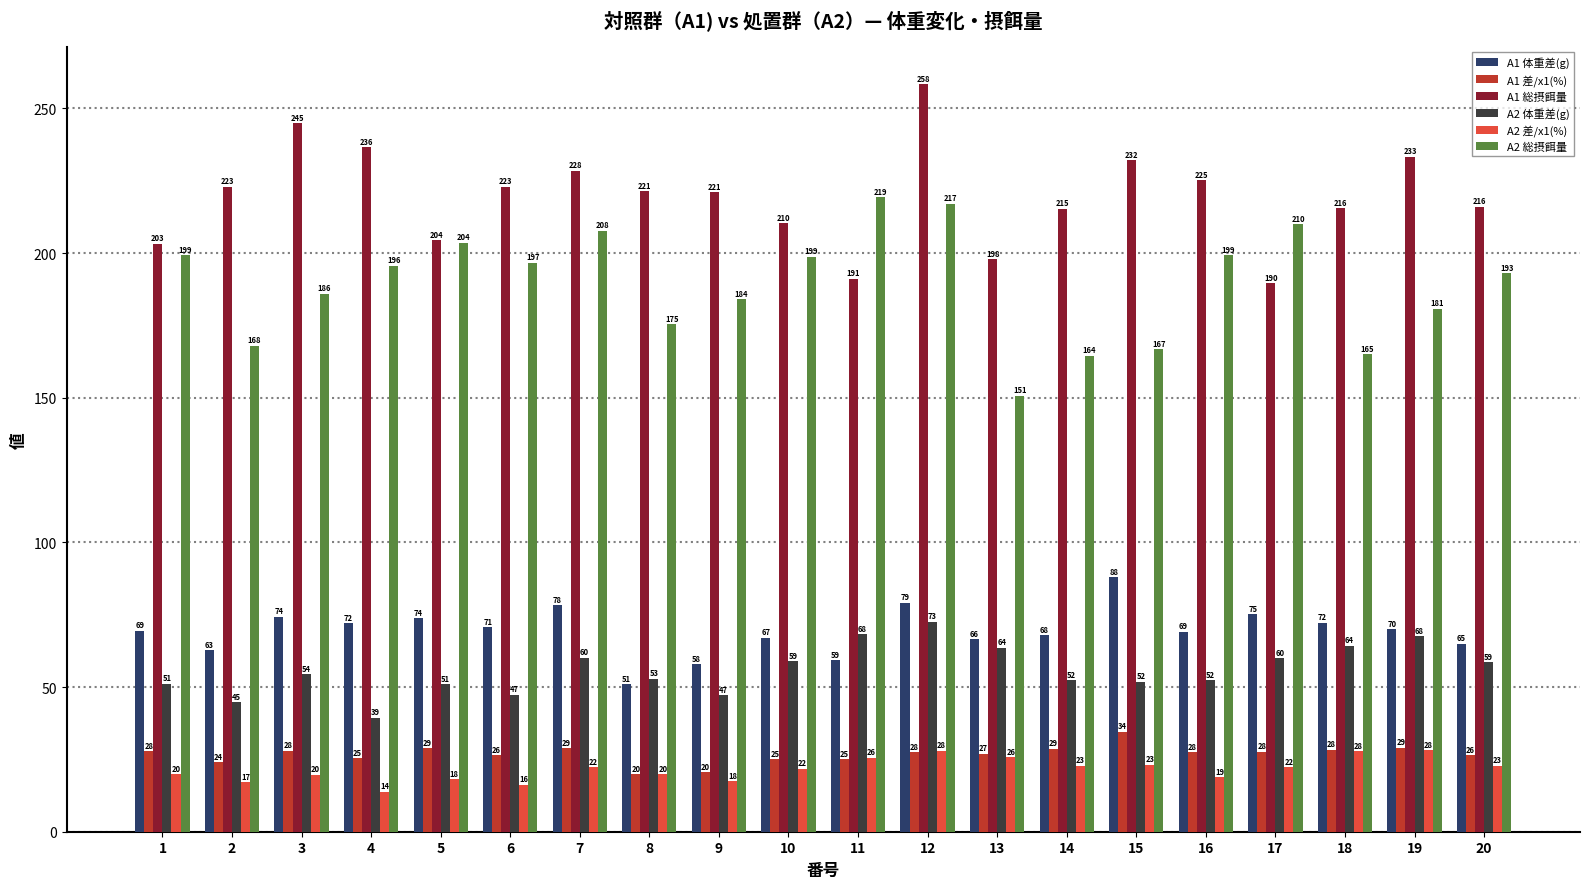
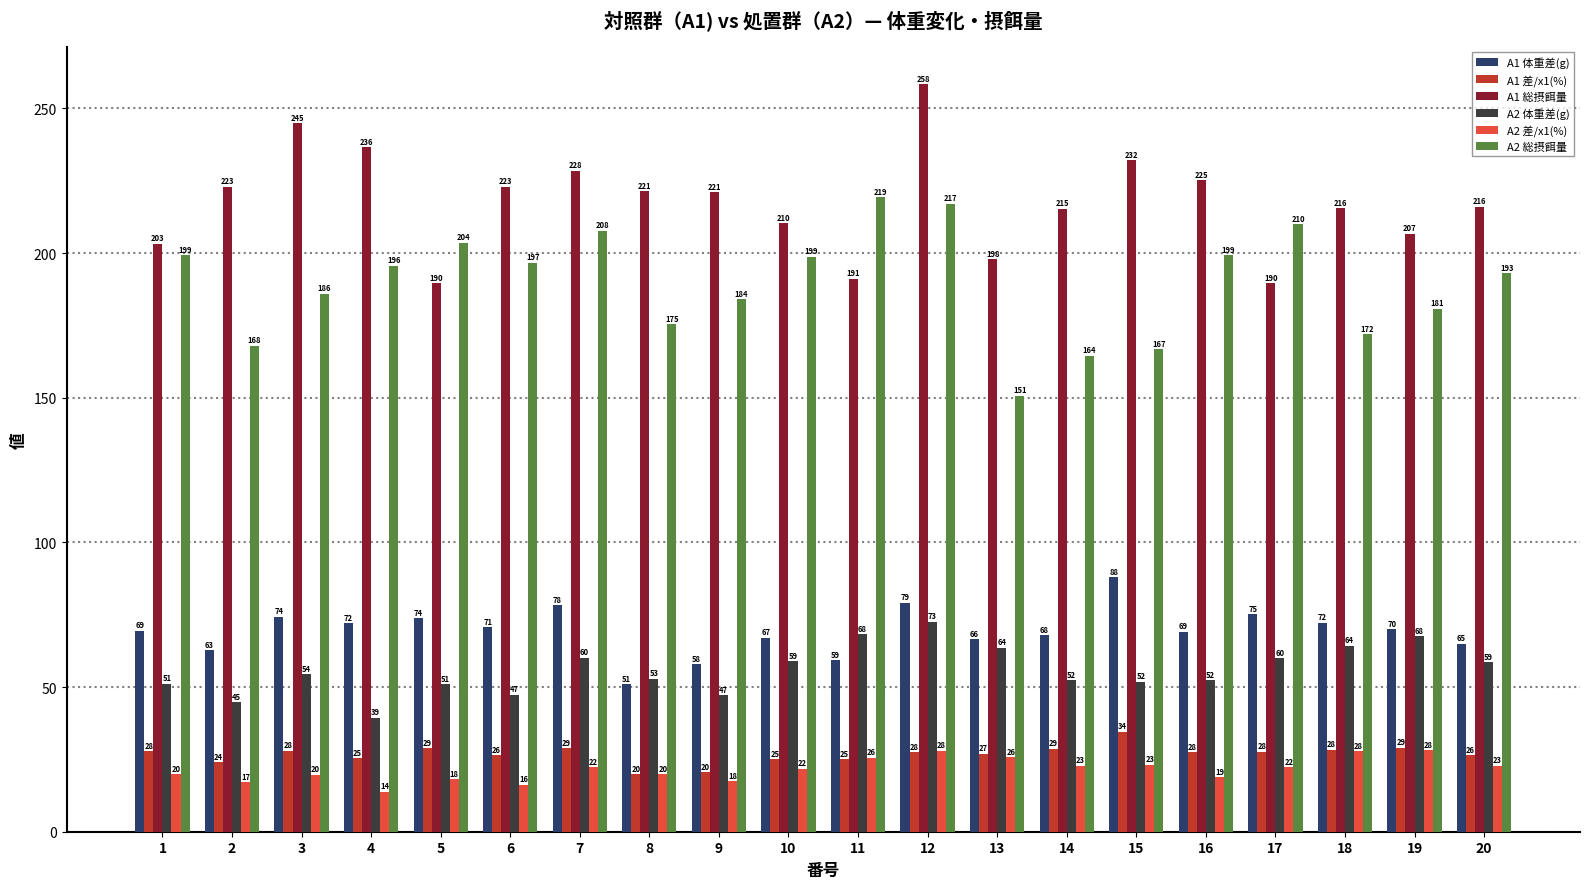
A1 総摂餌量, 5: 204 -> 190
A2 総摂餌量, 18: 165 -> 172
A1 総摂餌量, 19: 233 -> 207
